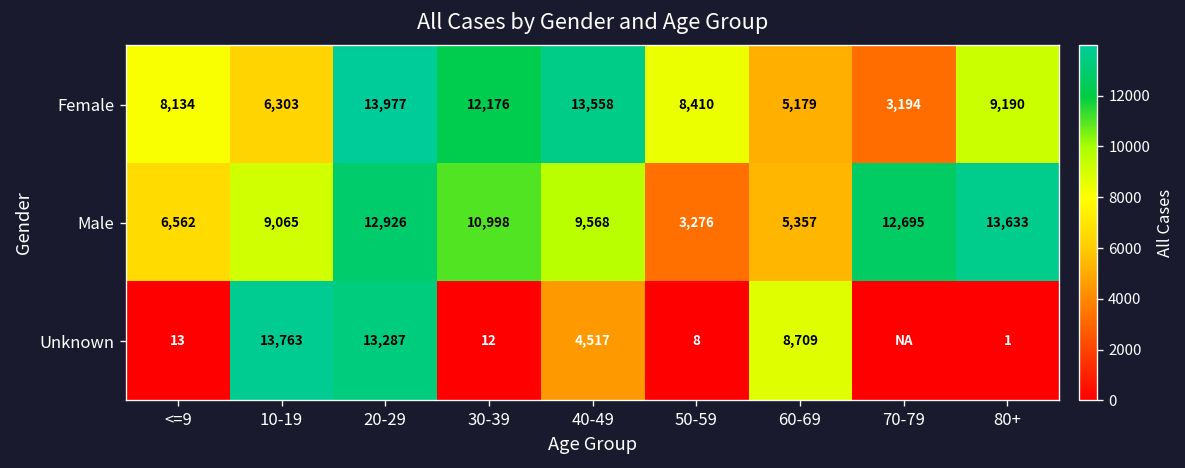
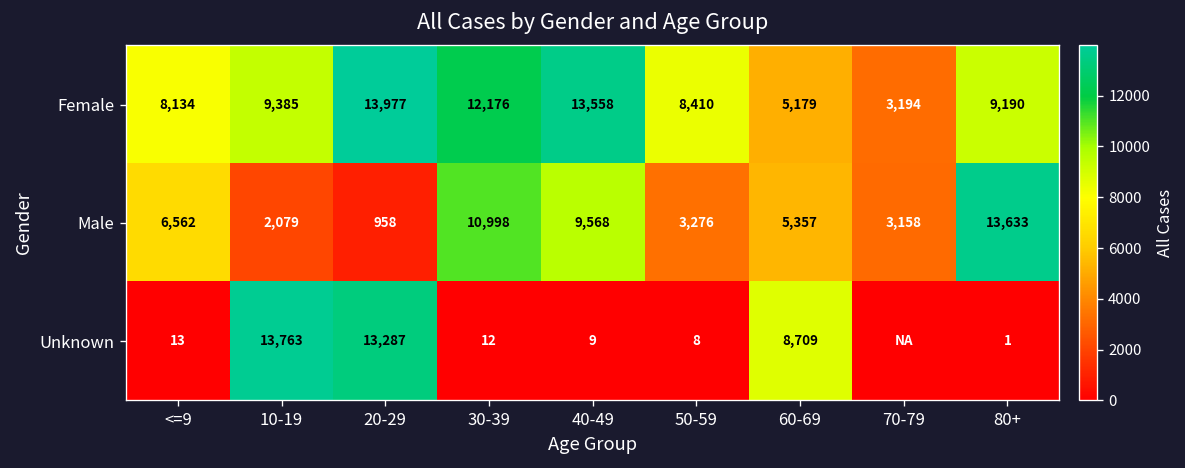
Female, 10-19: 6,303 -> 9,385
Male, 10-19: 9,065 -> 2,079
Male, 20-29: 12,926 -> 958
Male, 70-79: 12,695 -> 3,158
Unknown, 40-49: 4,517 -> 9
